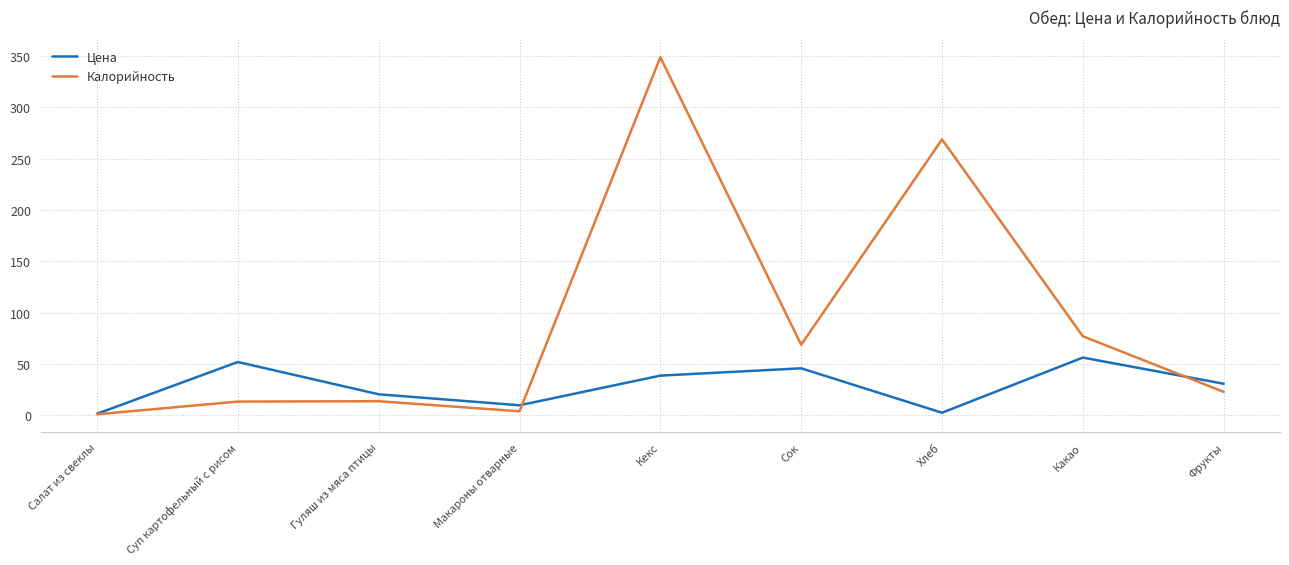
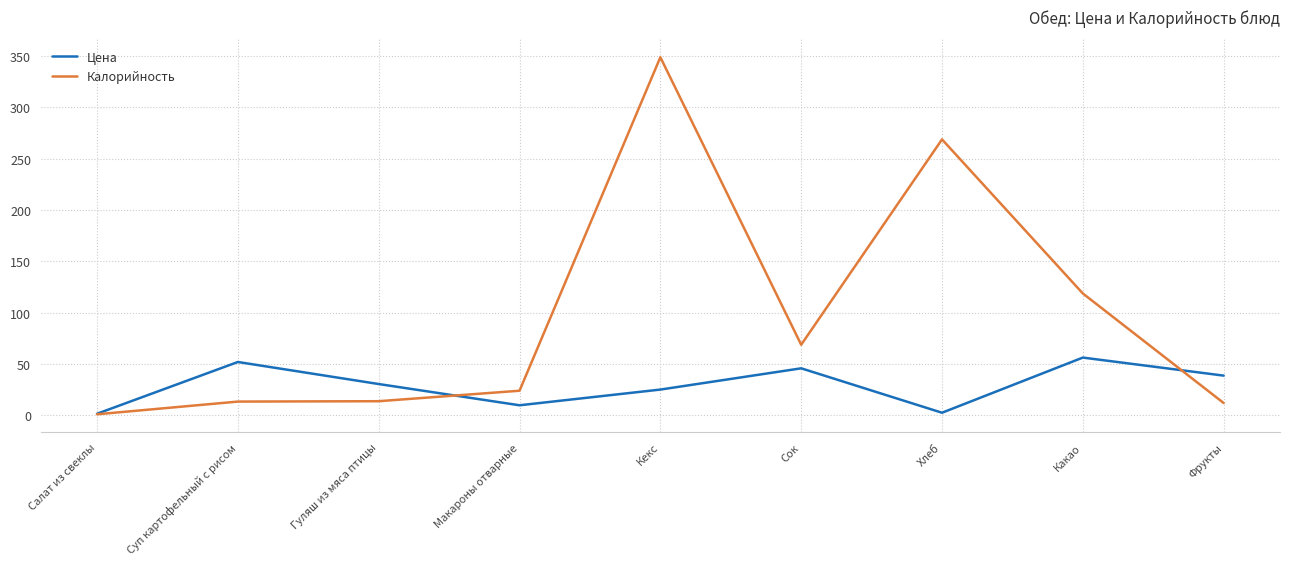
Цена, Гуляш из мяса птицы: 20 -> 30
Калорийность, Макароны отварные: 4 -> 24
Цена, Кекс: 39 -> 25
Калорийность, Какао: 77 -> 119
Цена, Фрукты: 31 -> 39
Калорийность, Фрукты: 23 -> 12
